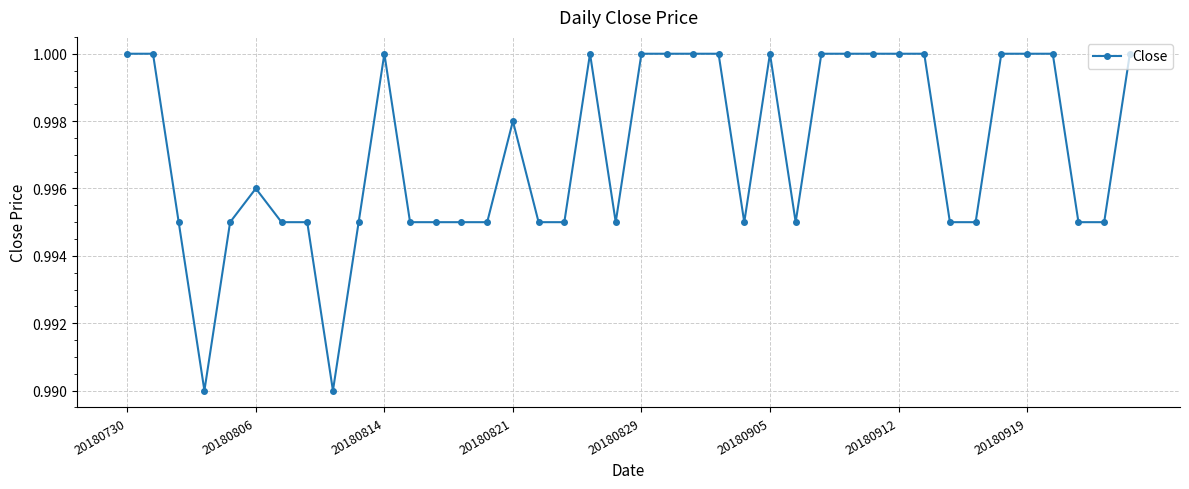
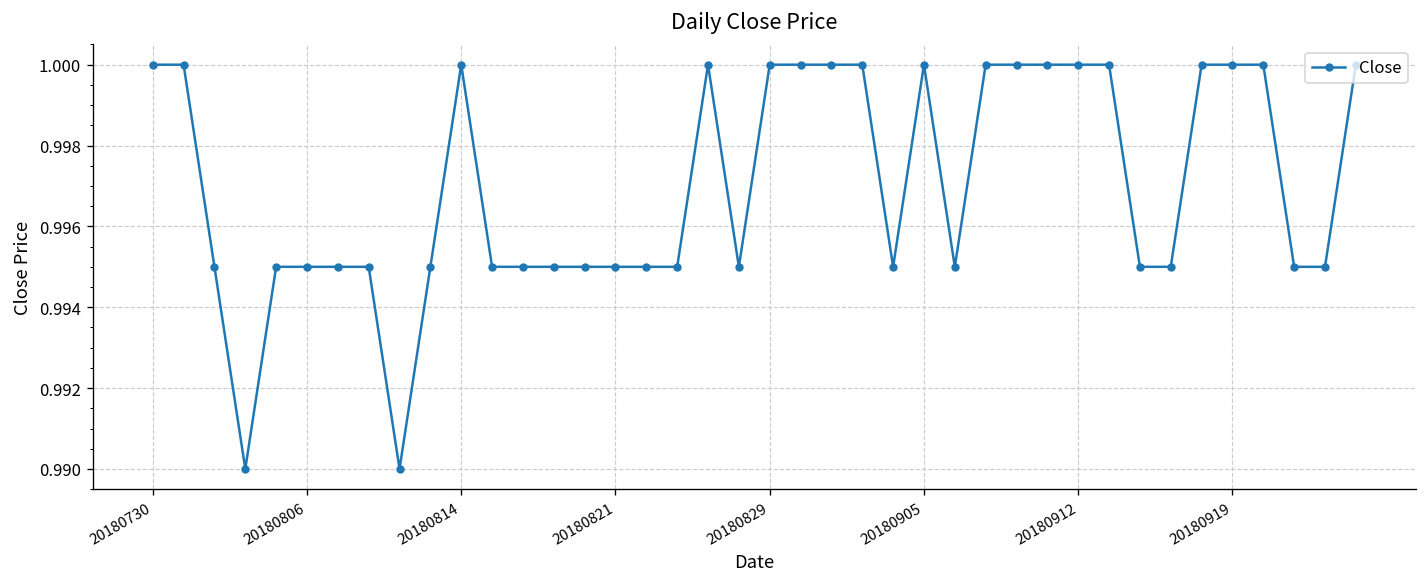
20180806: 0.996 -> 0.995
20180821: 0.998 -> 0.995
